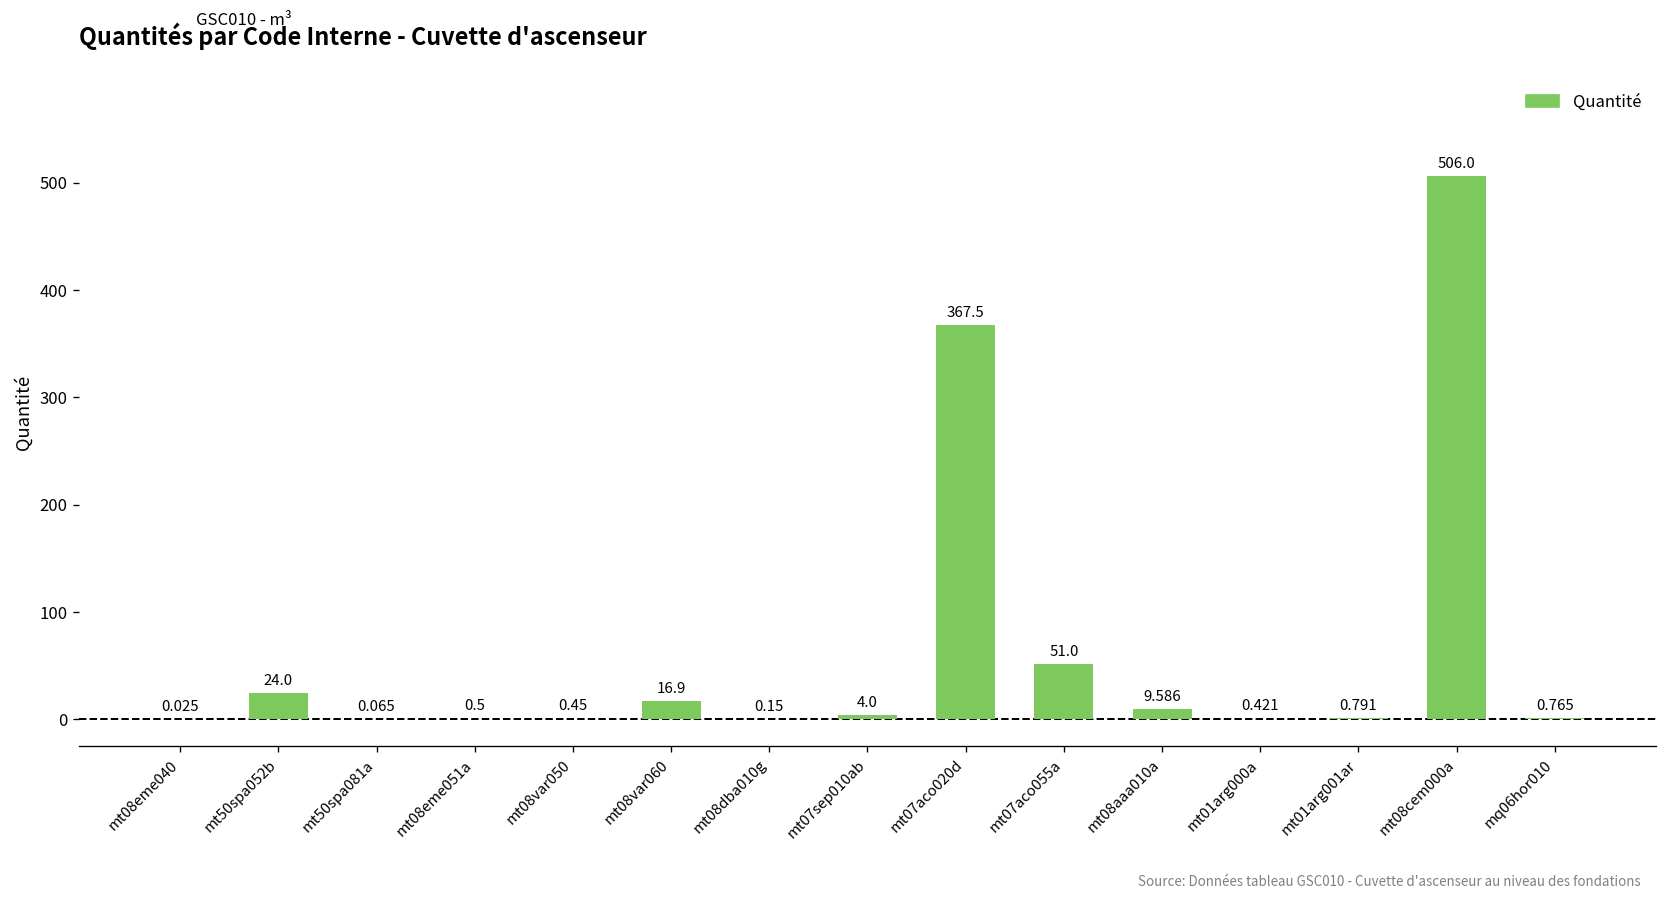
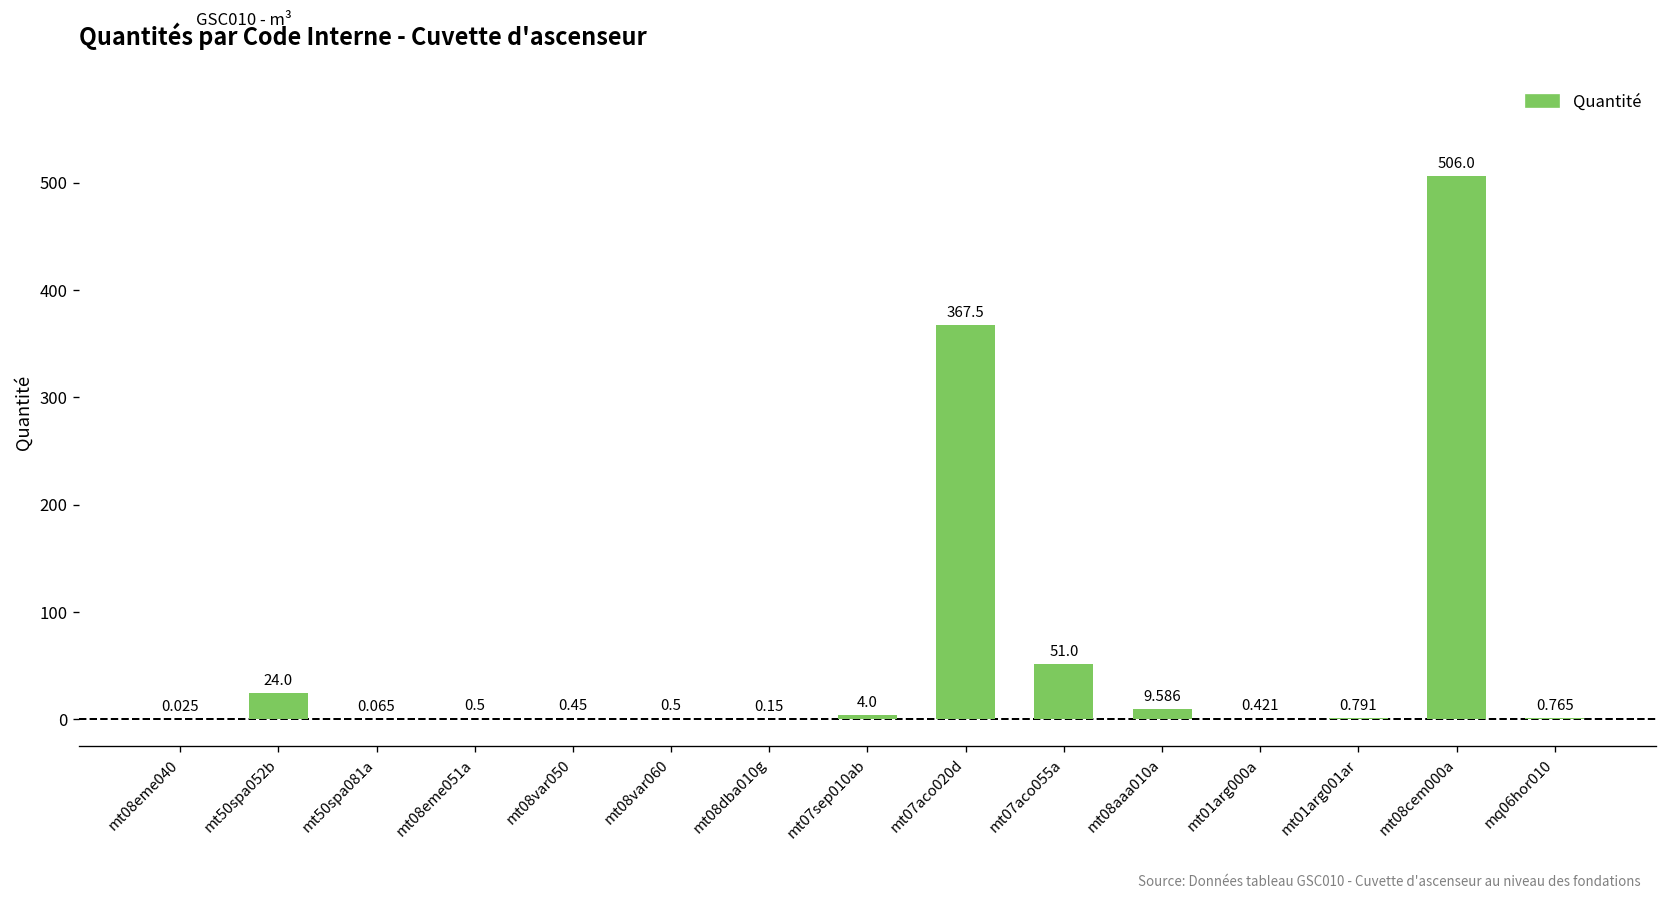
mt08var060: 16.9 -> 0.5
